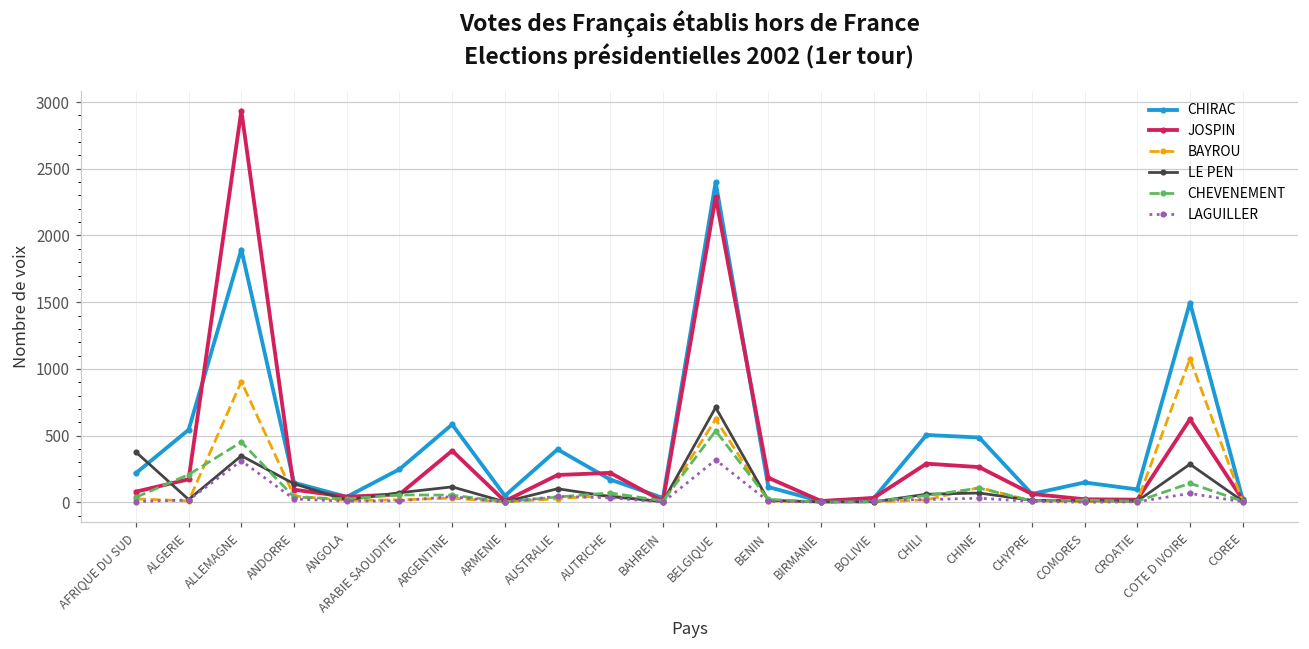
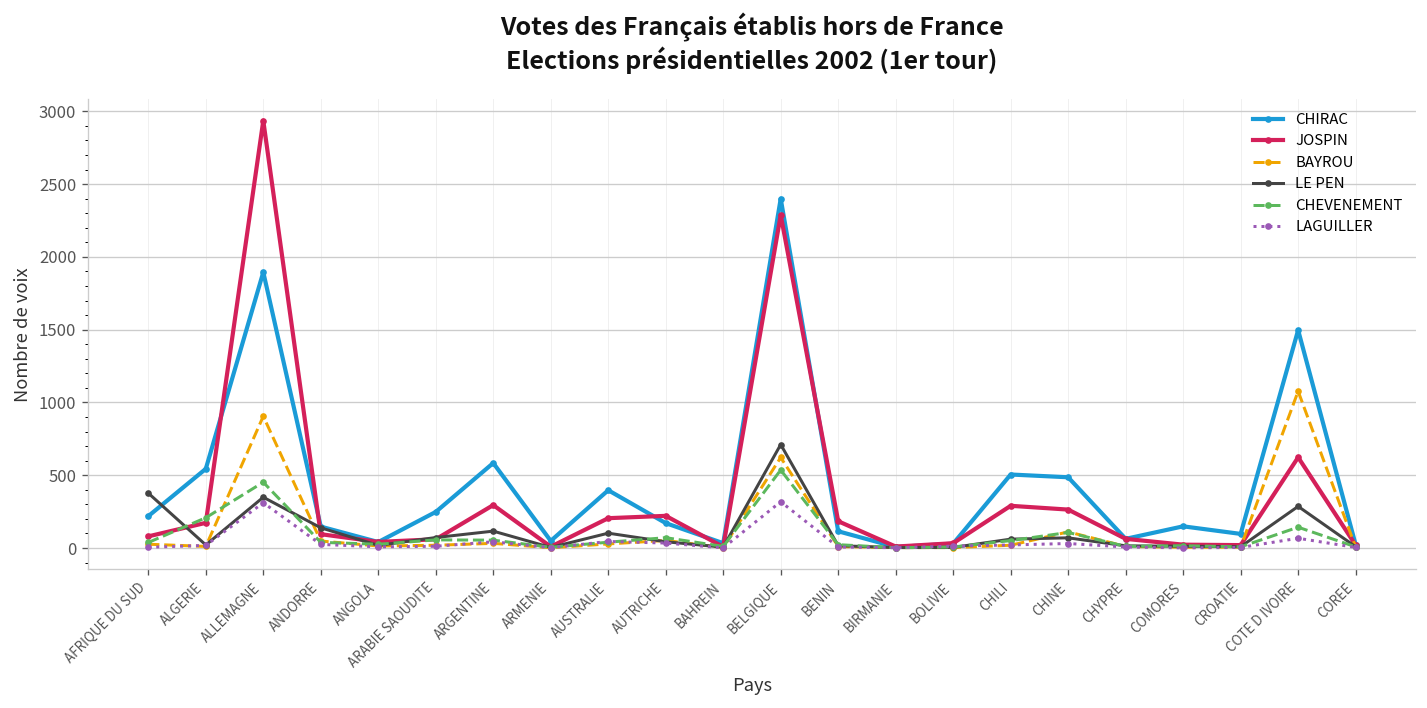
JOSPIN, ARGENTINE: 390 -> 300
